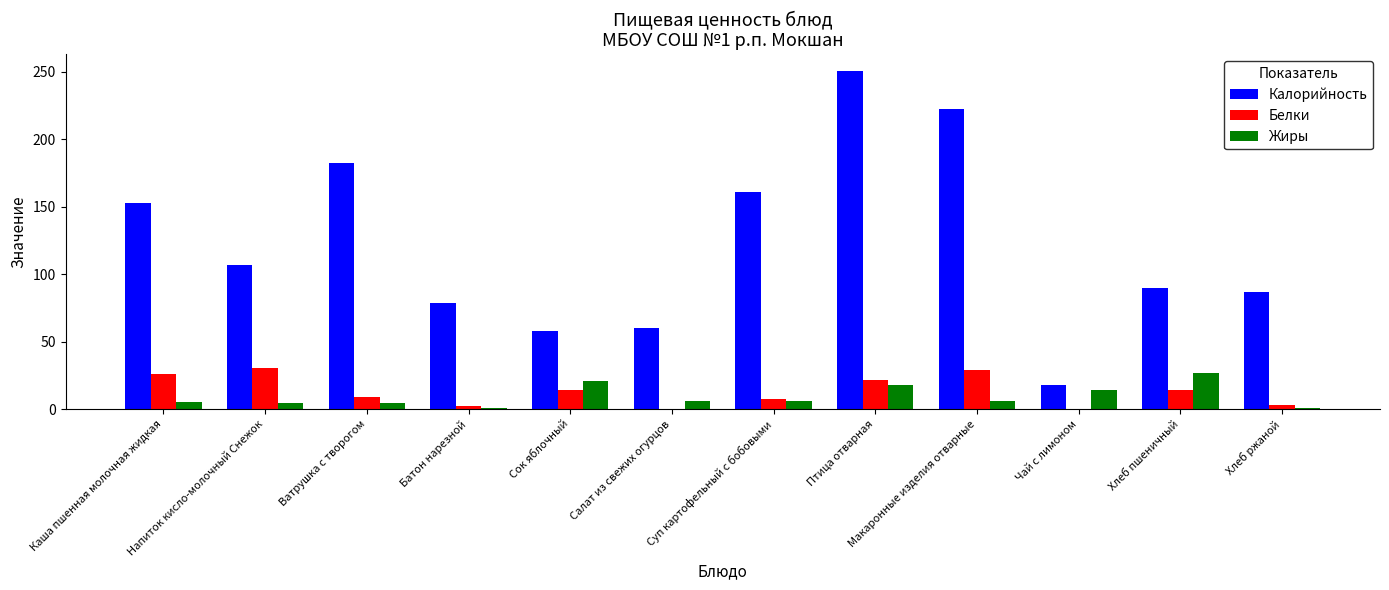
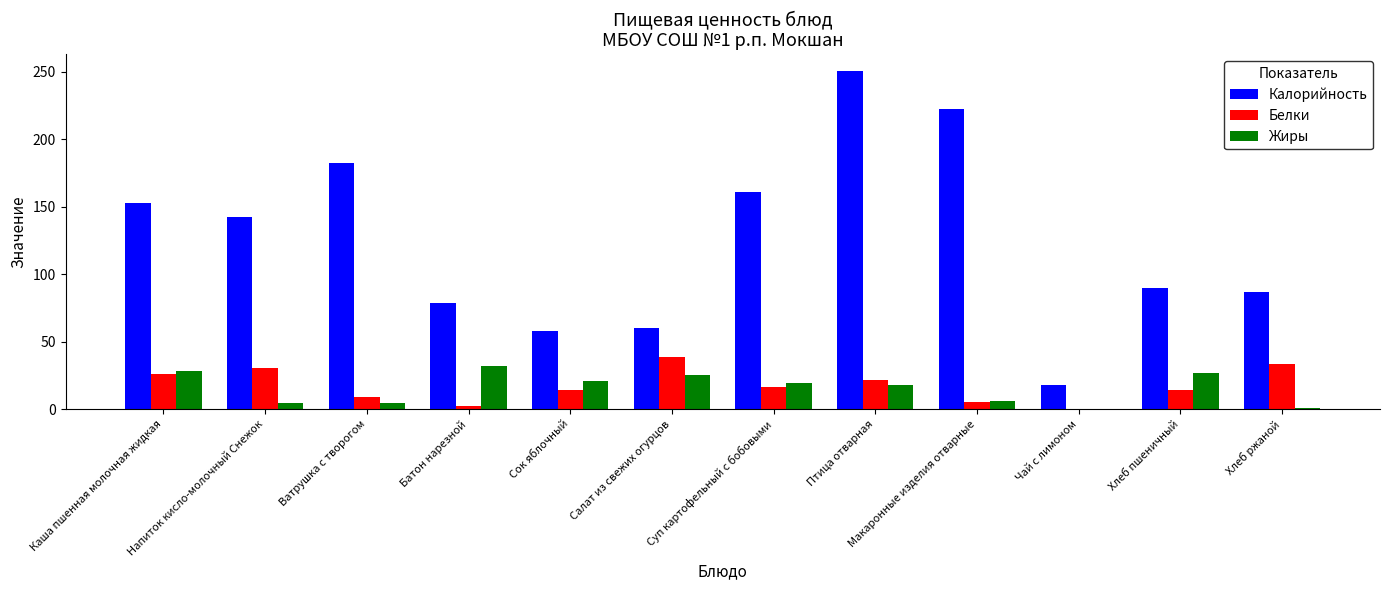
Жиры, Каша пшенная молочная жидкая: 5 -> 28
Калорийность, Напиток кисло-молочный Снежок: 107 -> 142
Жиры, Батон нарезной: 1 -> 32
Белки, Салат из свежих огурцов: 0 -> 39
Жиры, Салат из свежих огурцов: 6 -> 25
Белки, Суп картофельный с бобовыми: 8 -> 16
Жиры, Суп картофельный с бобовыми: 6 -> 19
Белки, Макаронные изделия отварные: 29 -> 6
Жиры, Чай с лимоном: 14 -> 0
Белки, Хлеб ржаной: 3 -> 33
